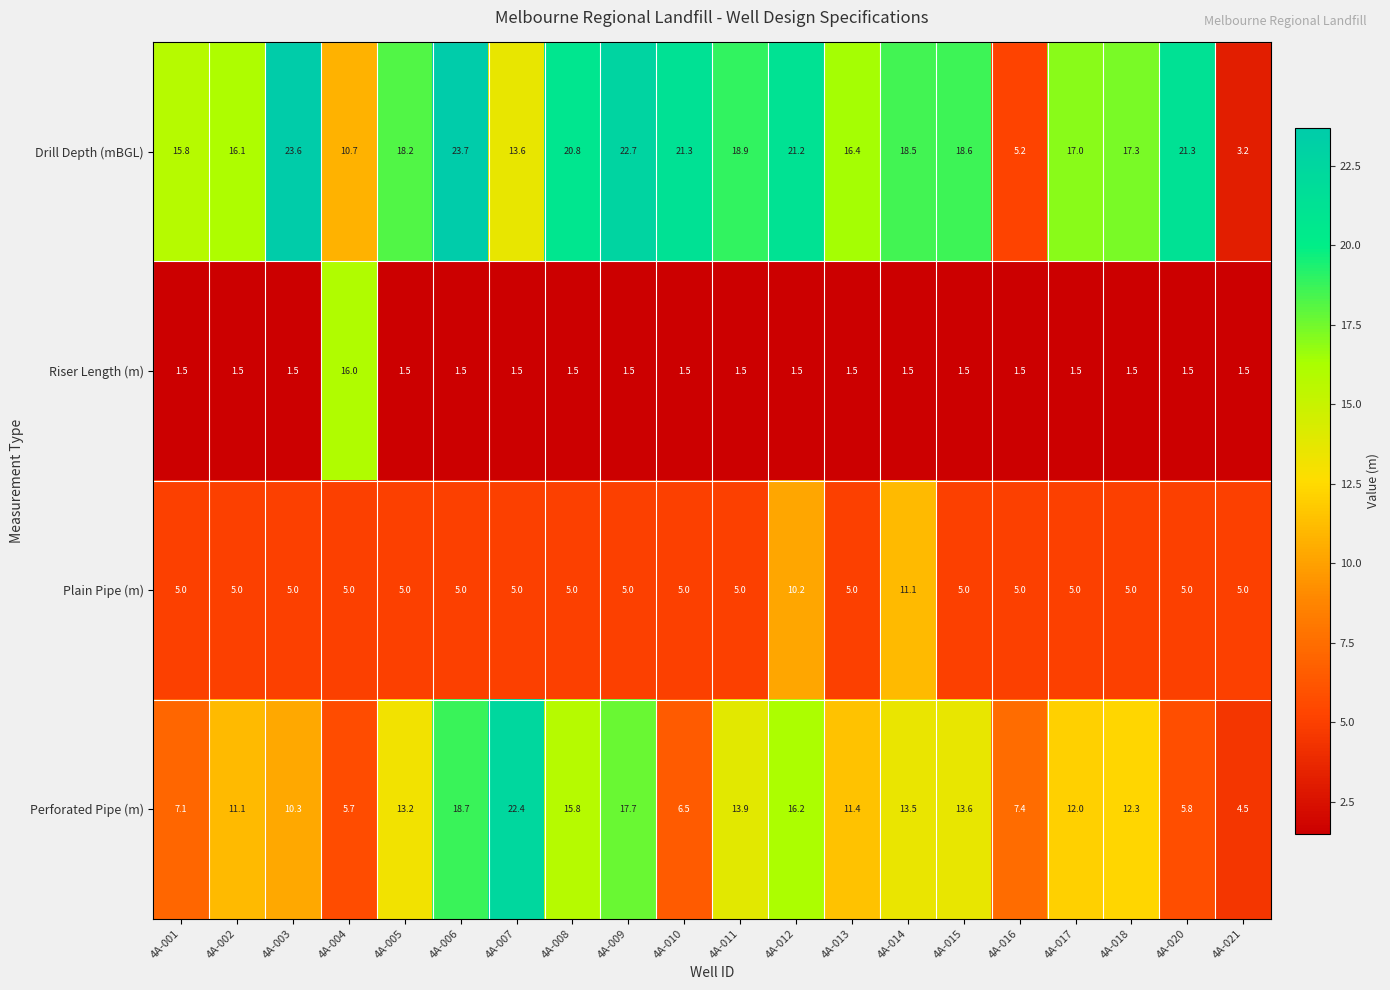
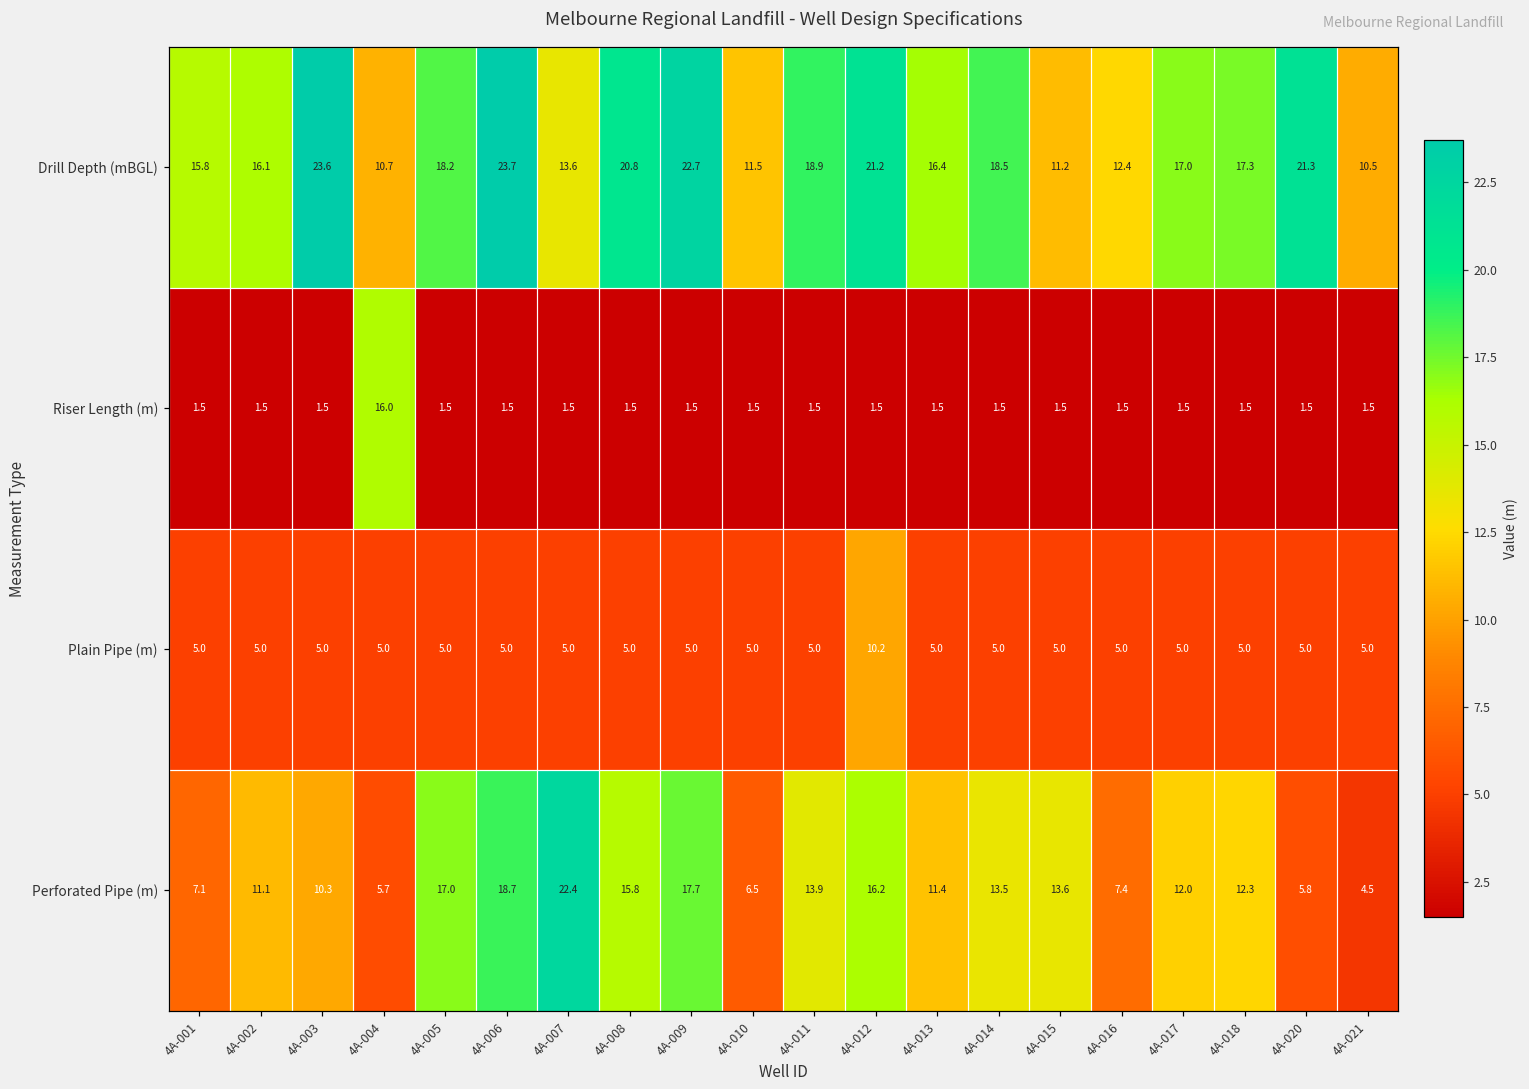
Drill Depth (mBGL), 4A-010: 21.3 -> 11.5
Drill Depth (mBGL), 4A-015: 18.6 -> 11.2
Drill Depth (mBGL), 4A-016: 5.2 -> 12.4
Drill Depth (mBGL), 4A-021: 3.2 -> 10.5
Plain Pipe (m), 4A-014: 11.1 -> 5.0
Perforated Pipe (m), 4A-005: 13.2 -> 17.0
